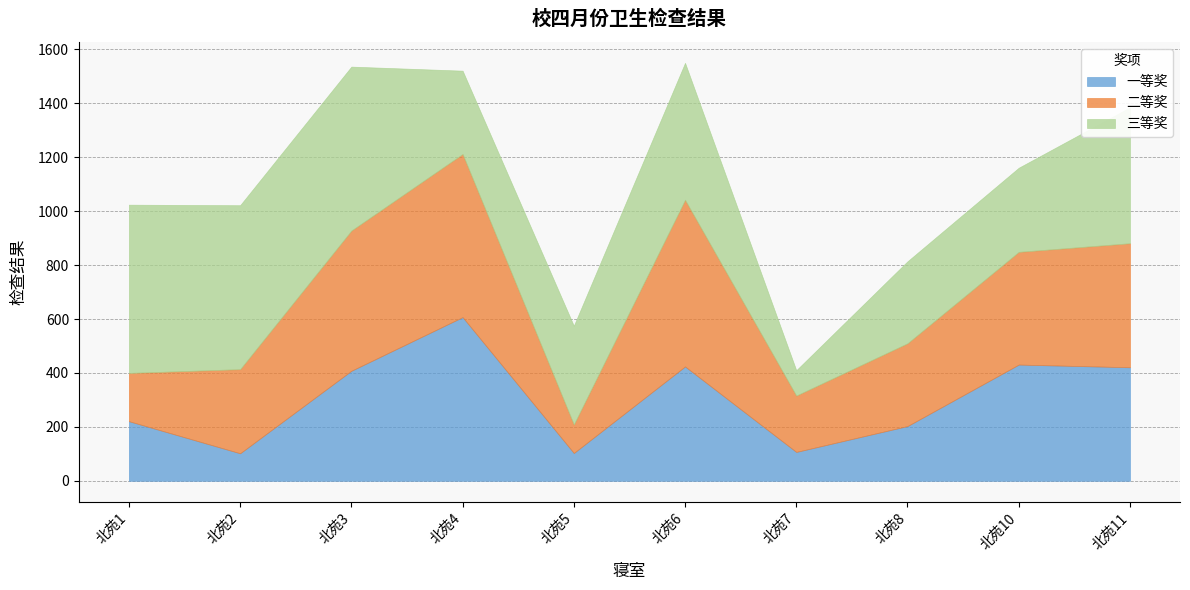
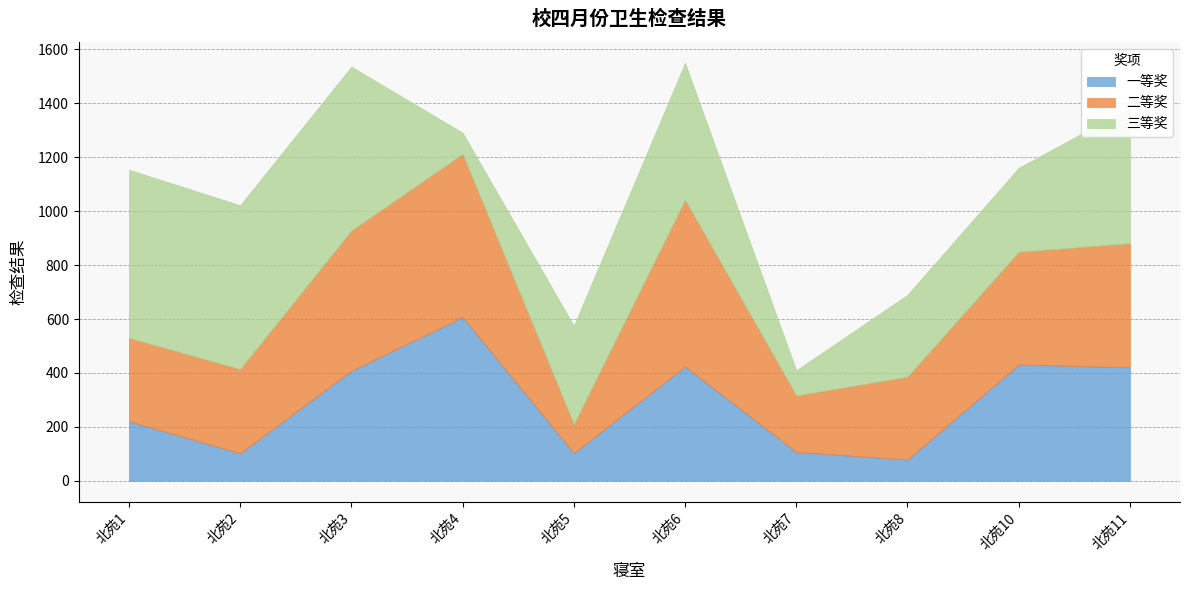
二等奖, 北苑1: 180 -> 310
三等奖, 北苑4: 310 -> 80
一等奖, 北苑8: 200 -> 80
